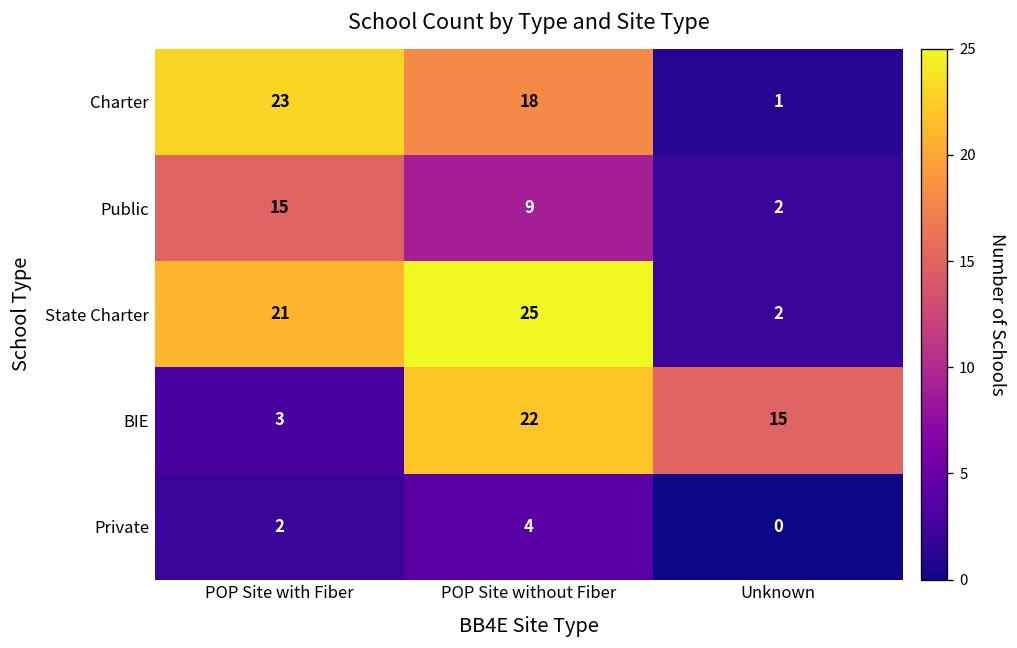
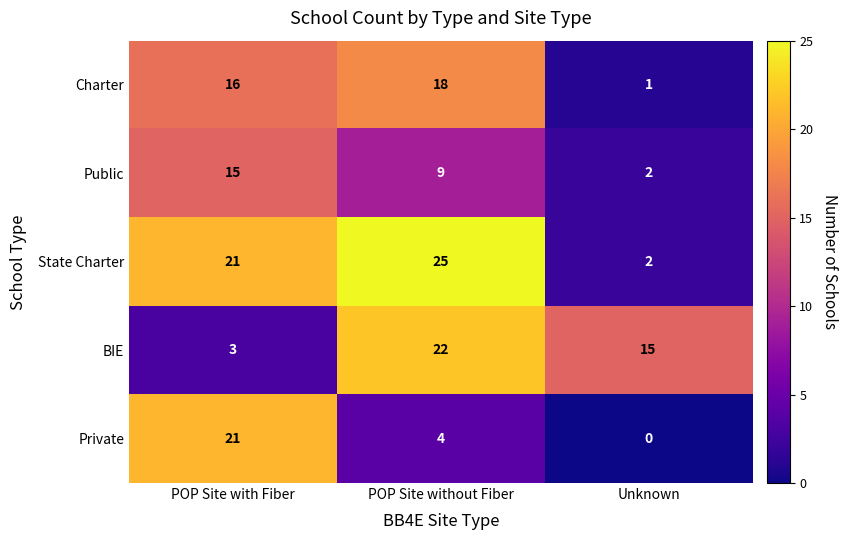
Charter, POP Site with Fiber: 23 -> 16
Private, POP Site with Fiber: 2 -> 21
